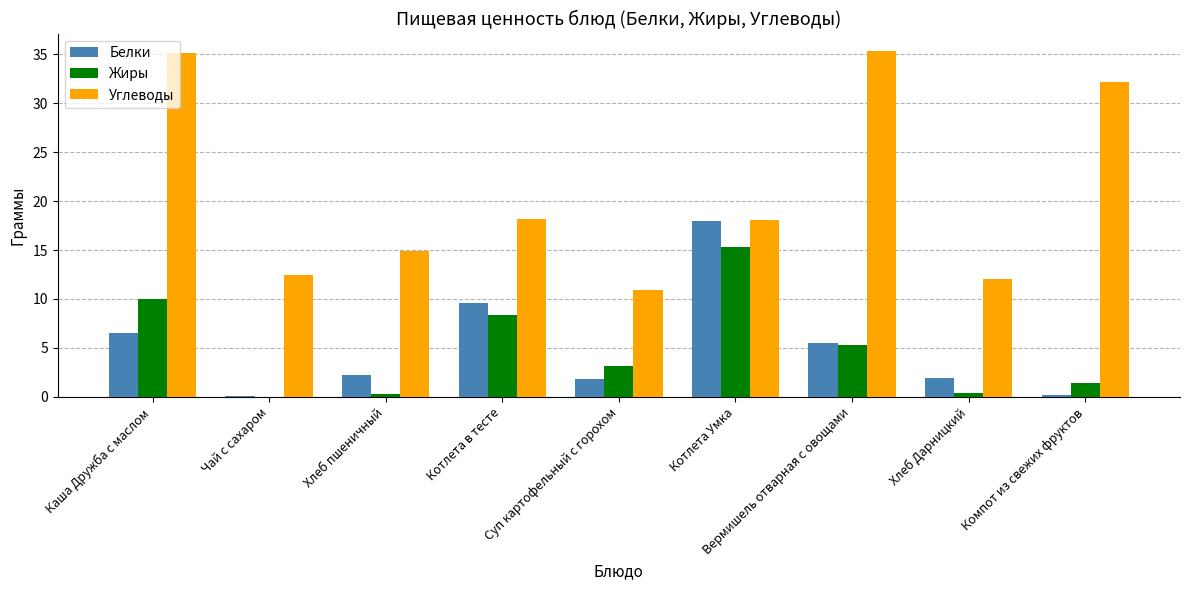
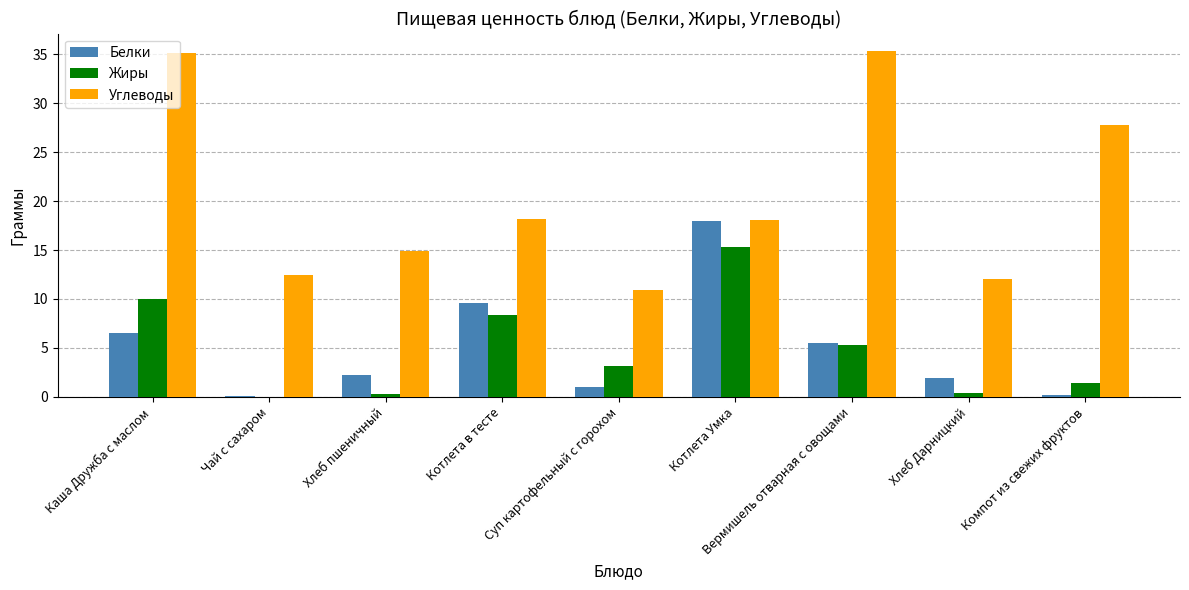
Белки, Суп картофельный с горохом: 2 -> 1
Углеводы, Компот из свежих фруктов: 32 -> 28
